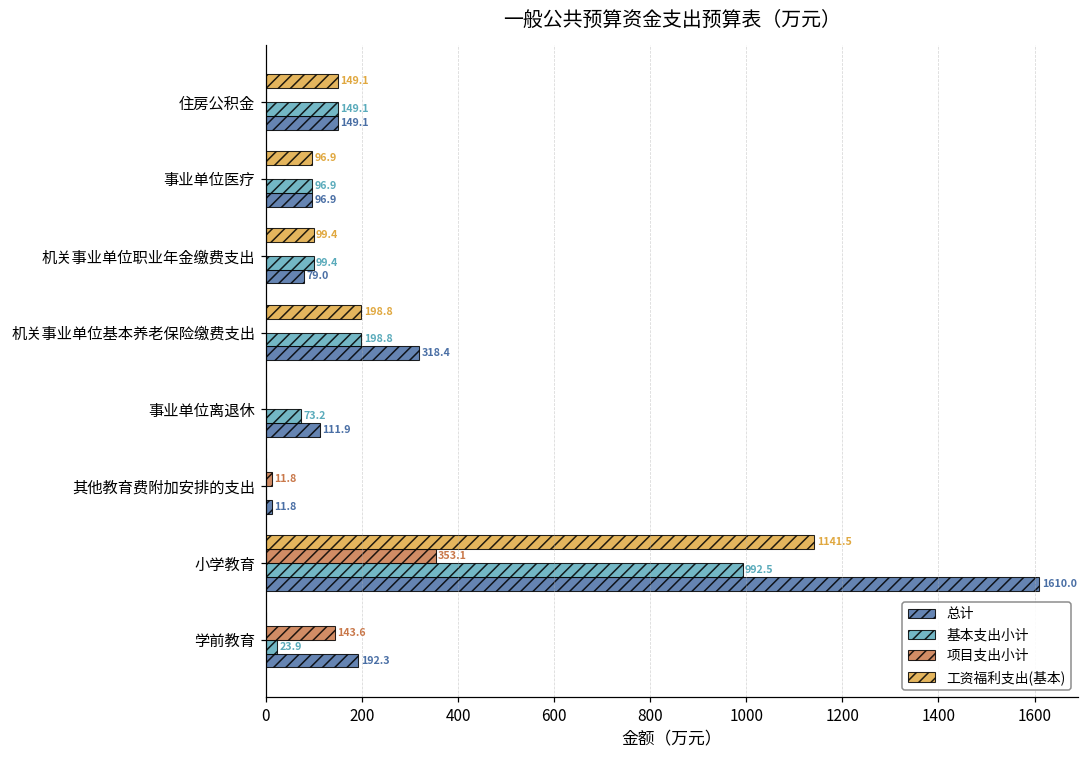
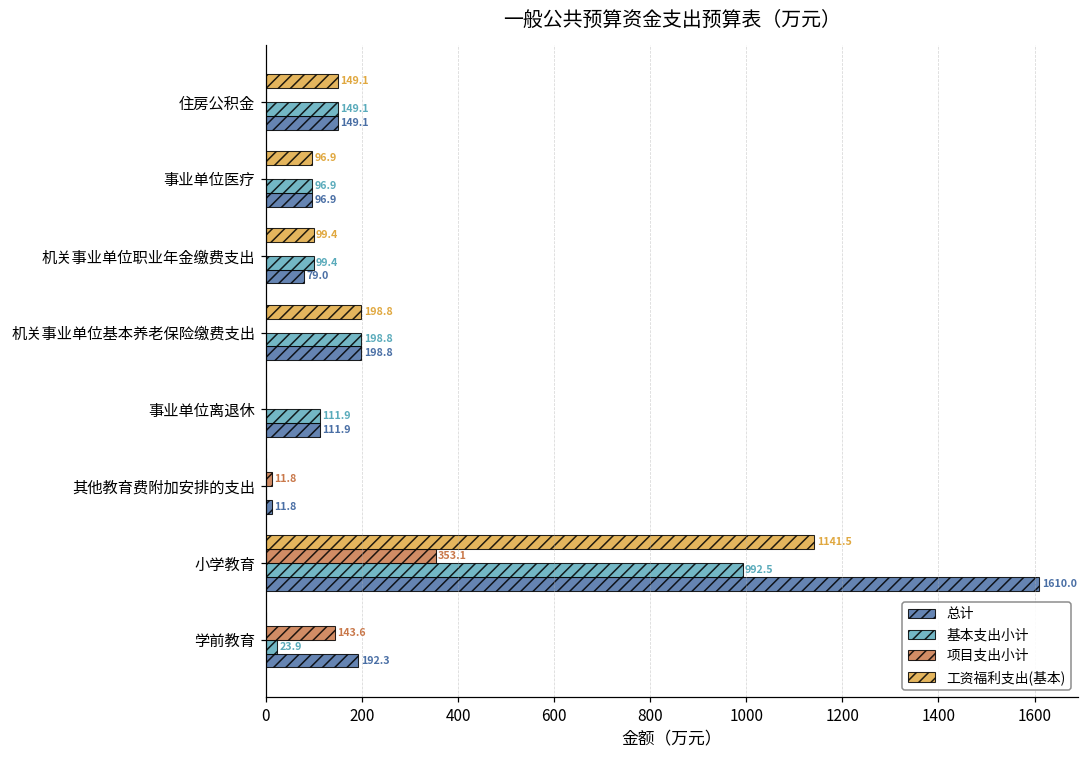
总计, 机关事业单位基本养老保险缴费支出: 318.4 -> 198.8
基本支出小计, 事业单位离退休: 73.2 -> 111.9
